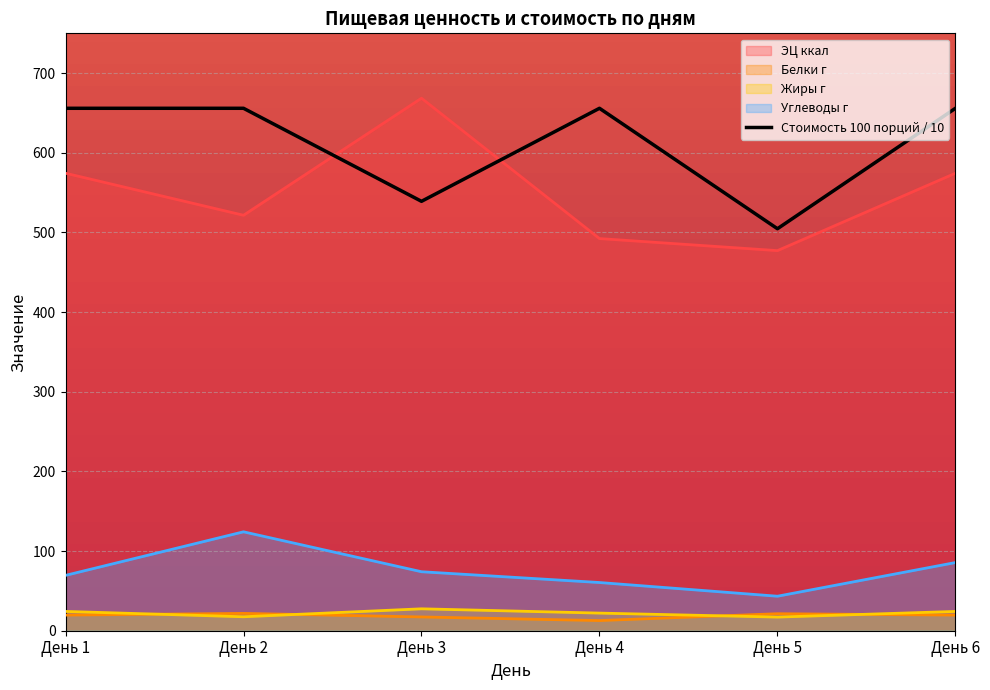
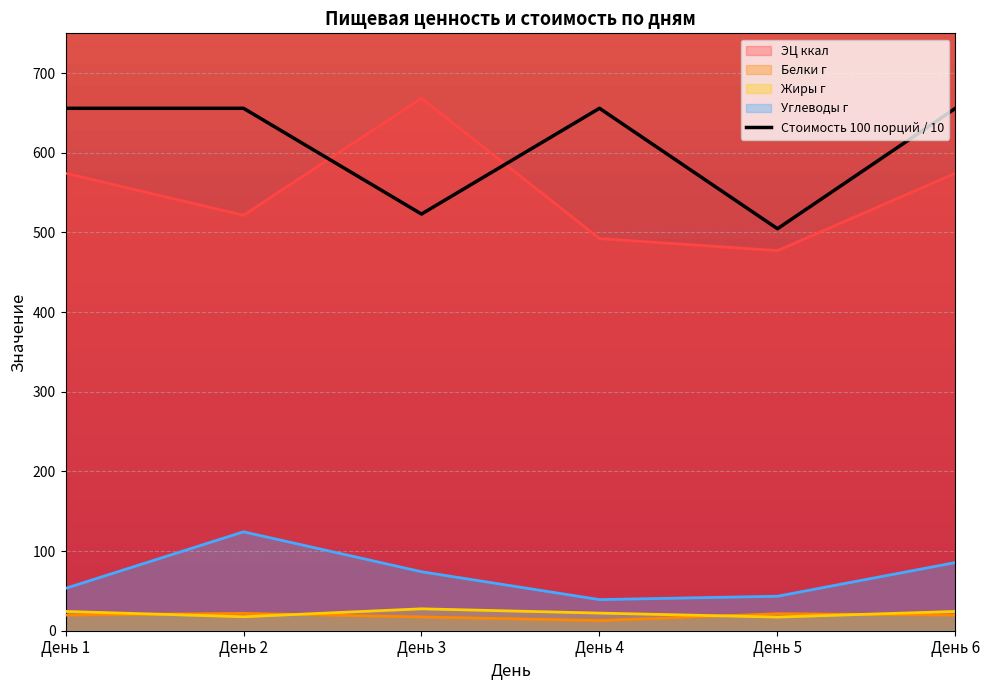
Углеводы г, День 1: 70 -> 50
Стоимость 100 порций / 10, День 3: 540 -> 520
Углеводы г, День 4: 60 -> 40
